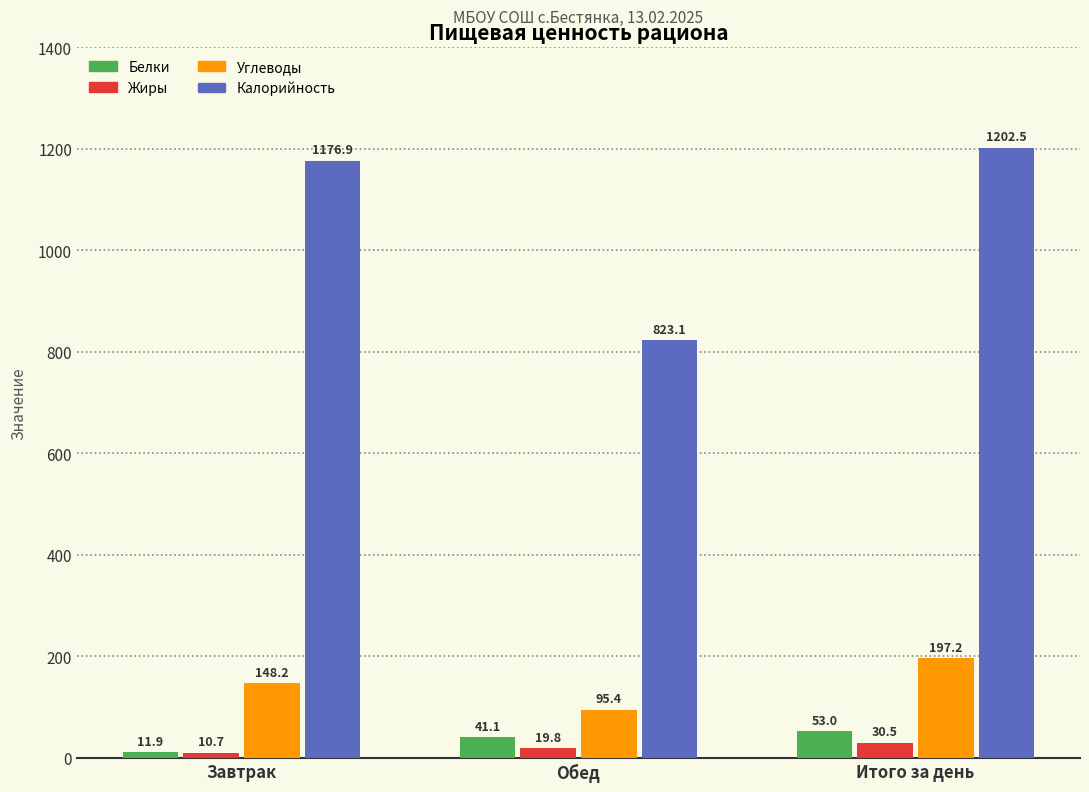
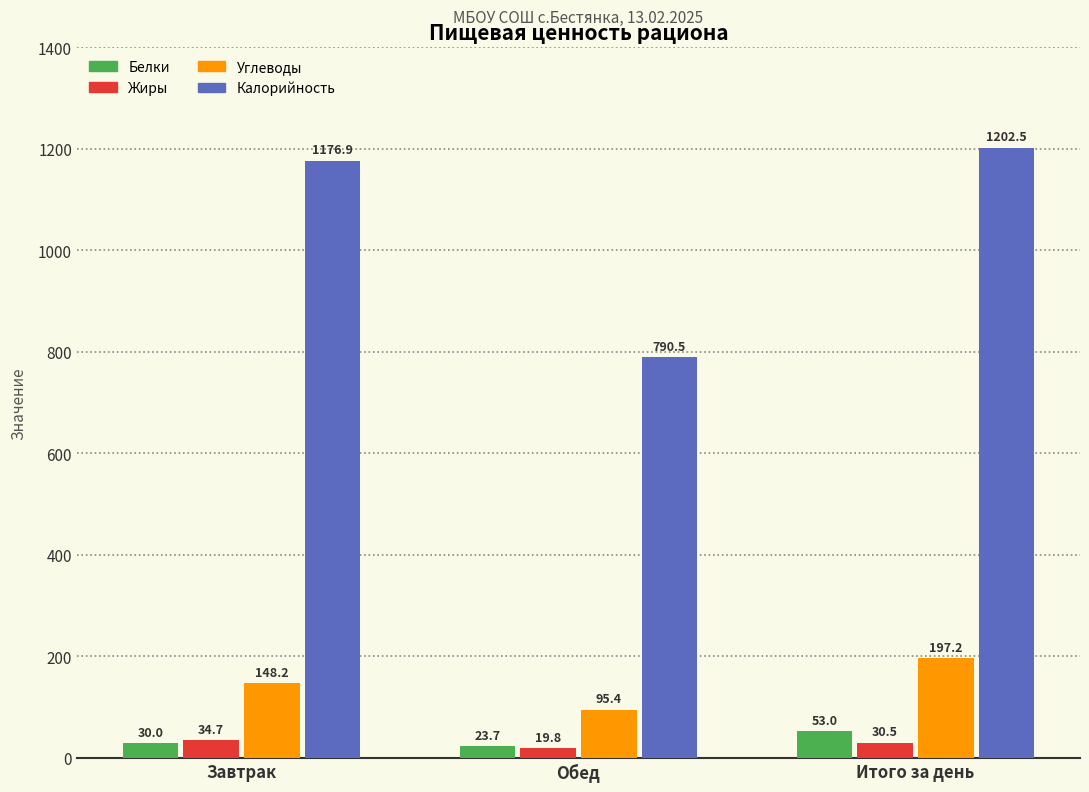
Белки, Завтрак: 11.9 -> 30.0
Жиры, Завтрак: 10.7 -> 34.7
Белки, Обед: 41.1 -> 23.7
Калорийность, Обед: 823.1 -> 790.5
